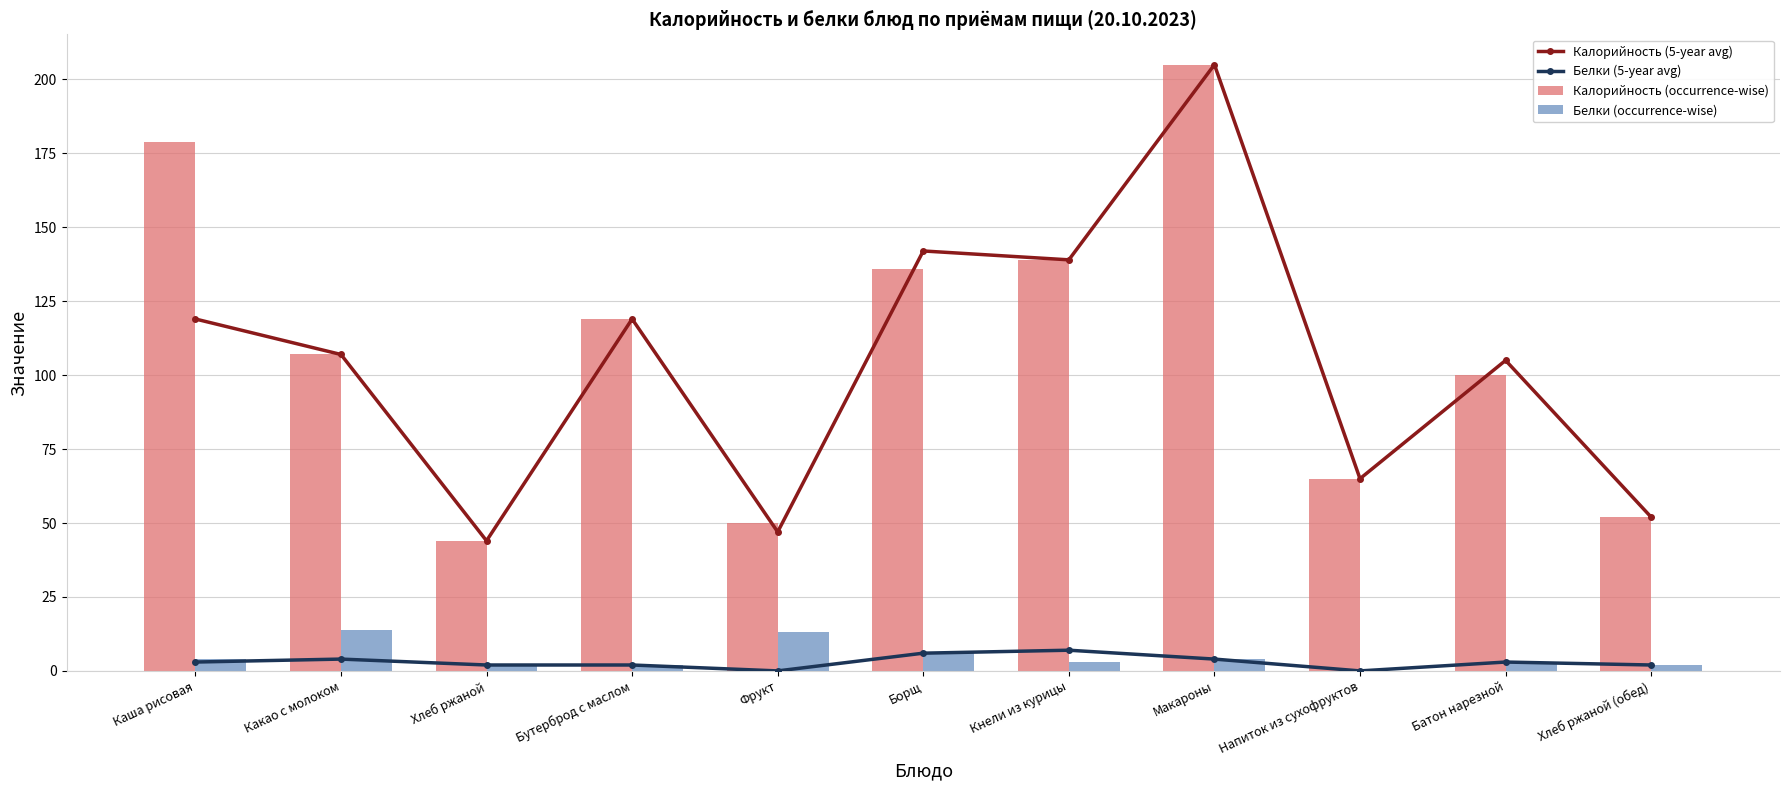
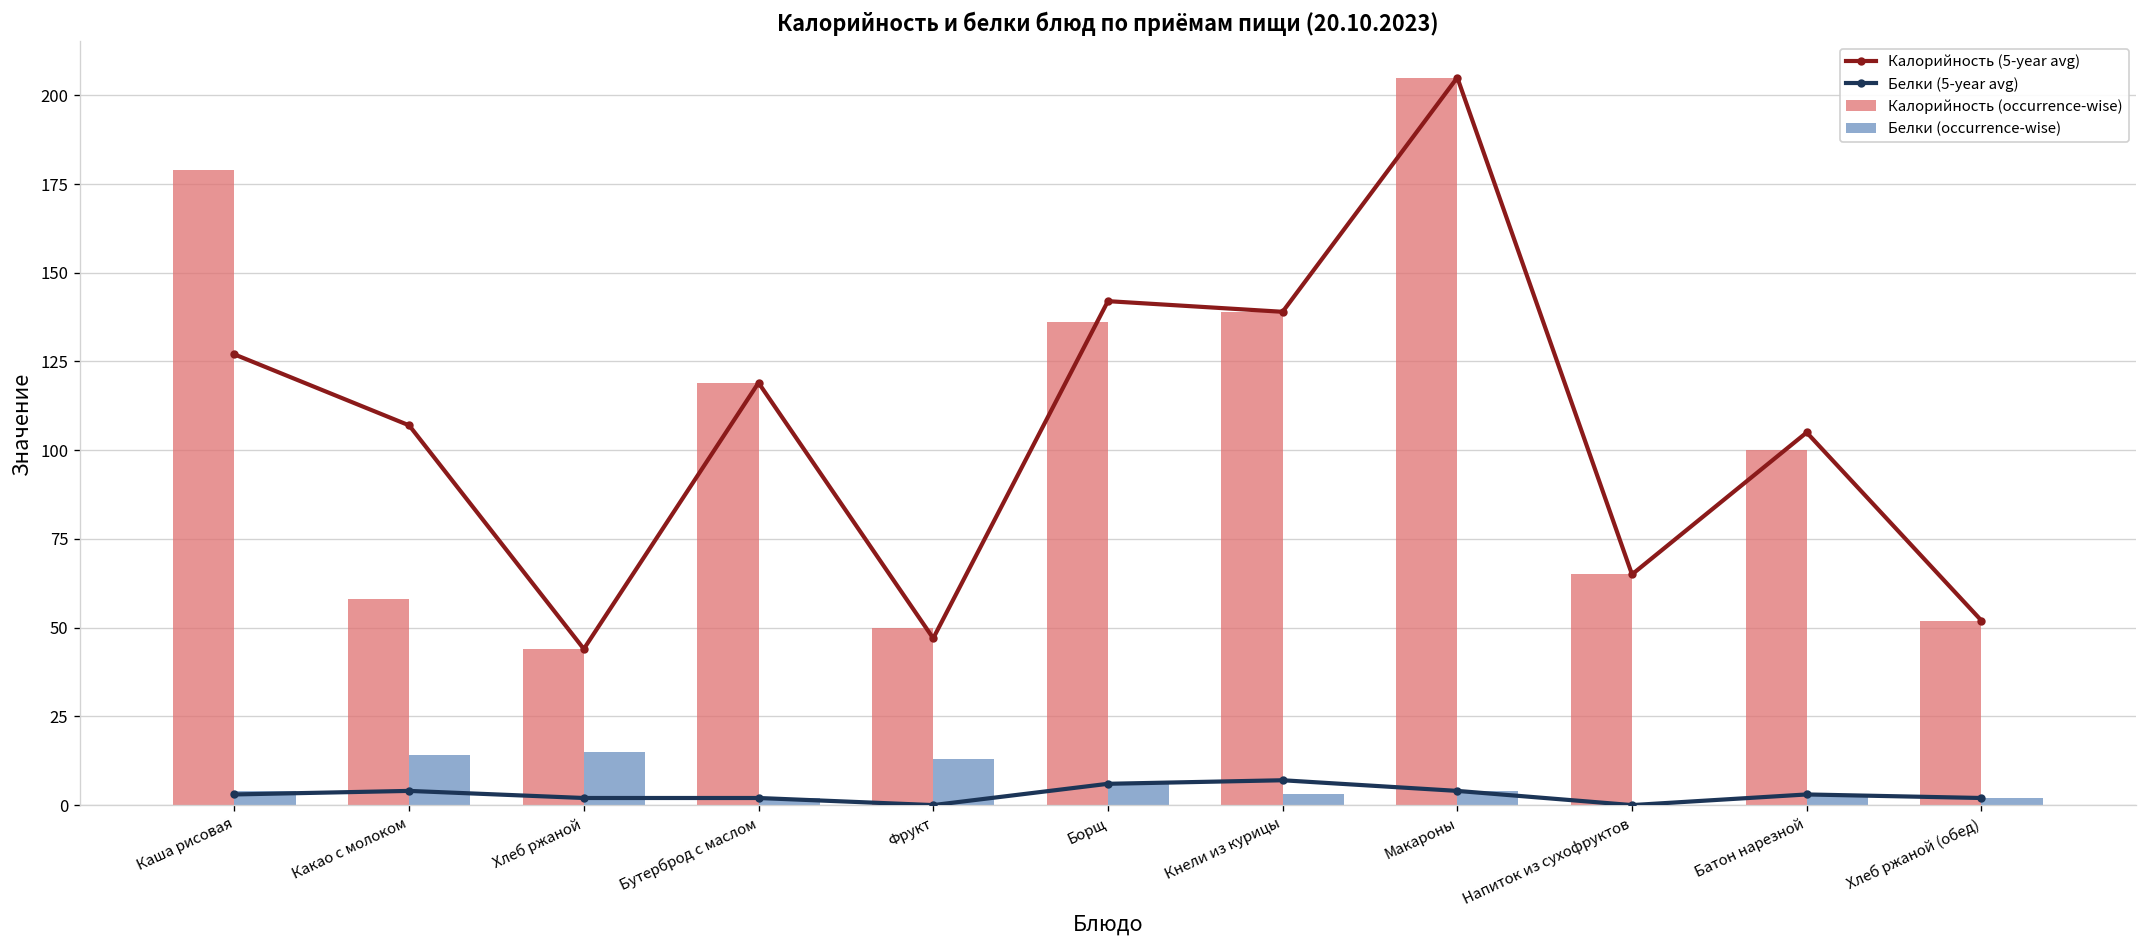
Калорийность (5-year avg), Каша рисовая: 119 -> 127
Калорийность (occurrence-wise), Какао с молоком: 107 -> 58
Белки (occurrence-wise), Хлеб ржаной: 2 -> 15
